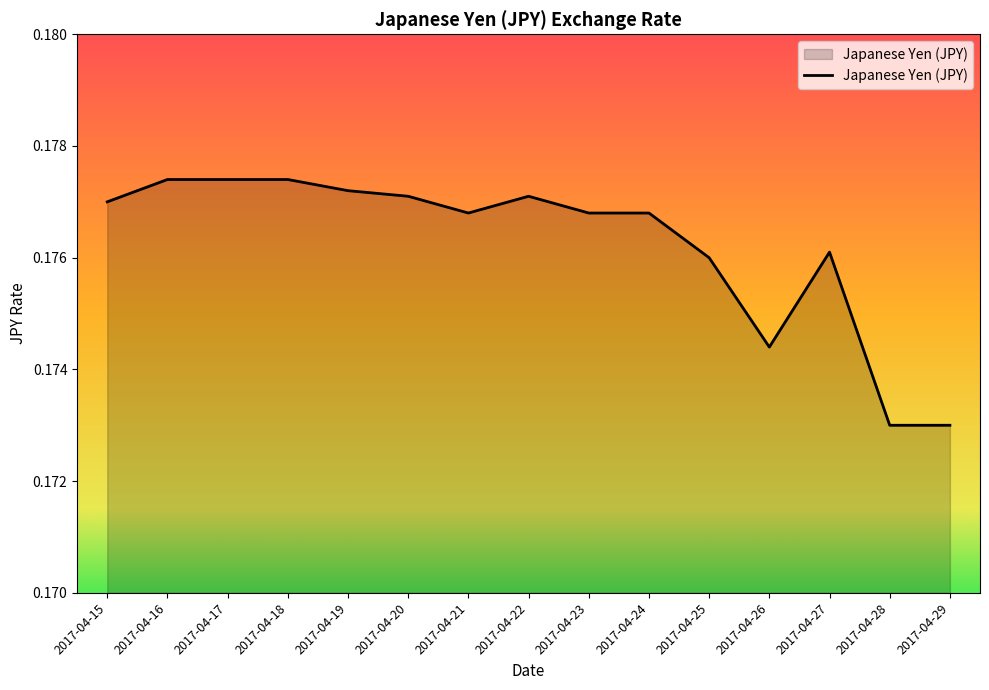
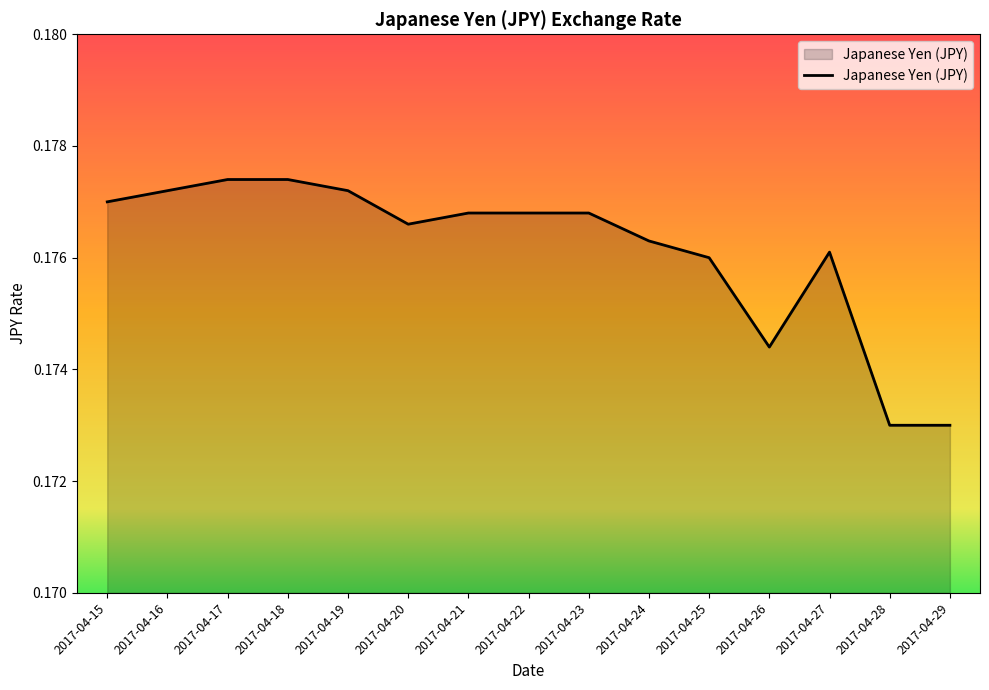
2017-04-16: 0.1774 -> 0.1772
2017-04-20: 0.1771 -> 0.1766
2017-04-22: 0.1771 -> 0.1768
2017-04-24: 0.1768 -> 0.1763
